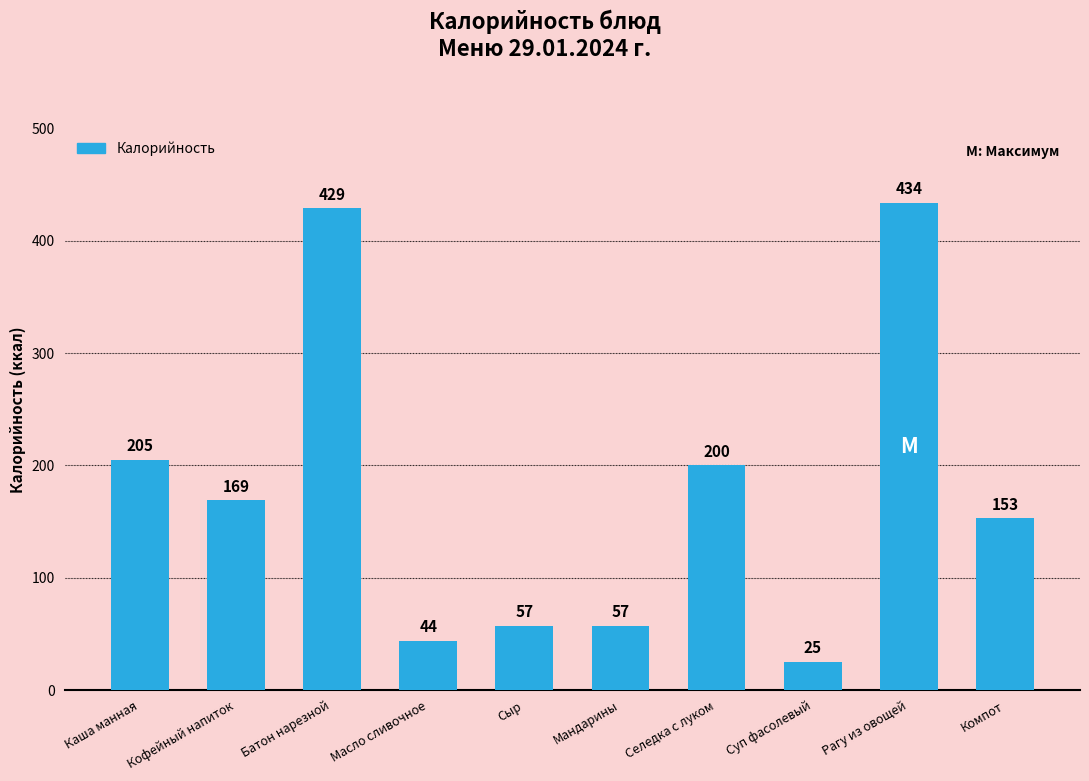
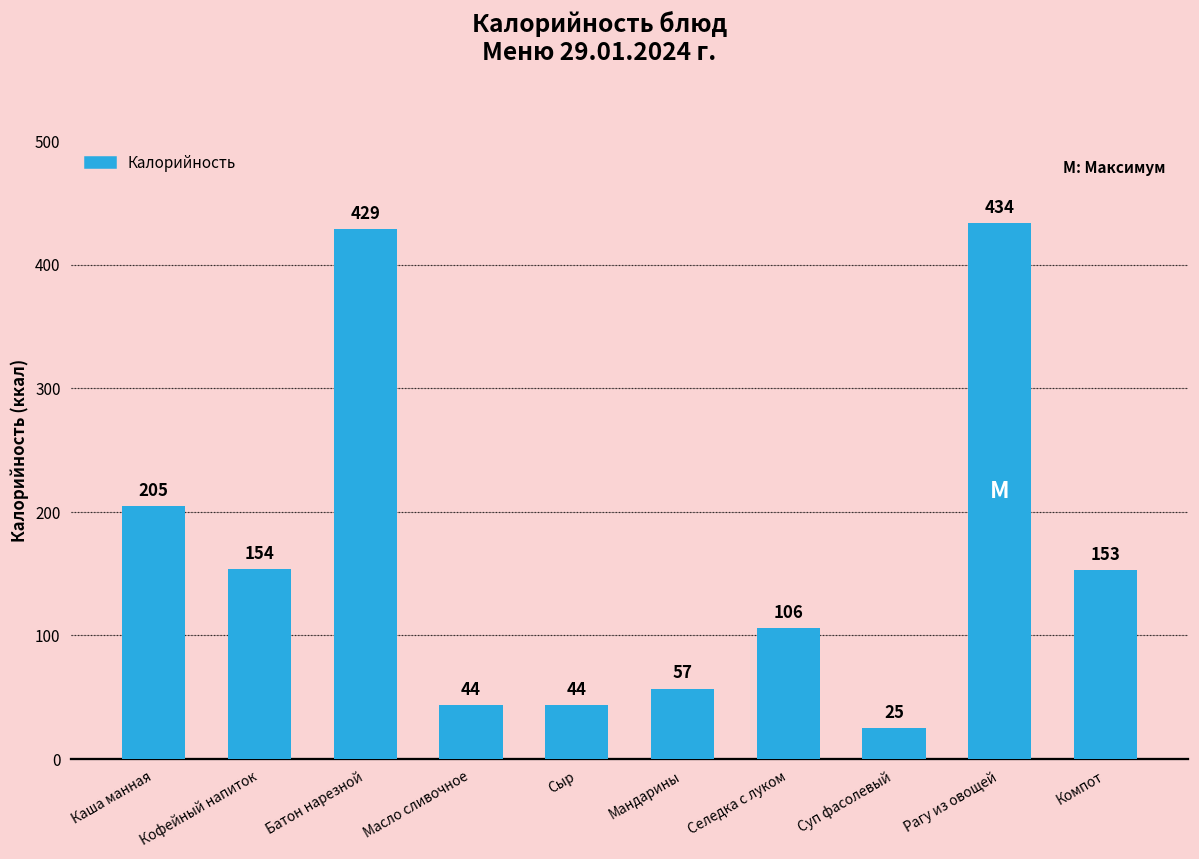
Кофейный напиток: 169 -> 154
Сыр: 57 -> 44
Селедка с луком: 200 -> 106
